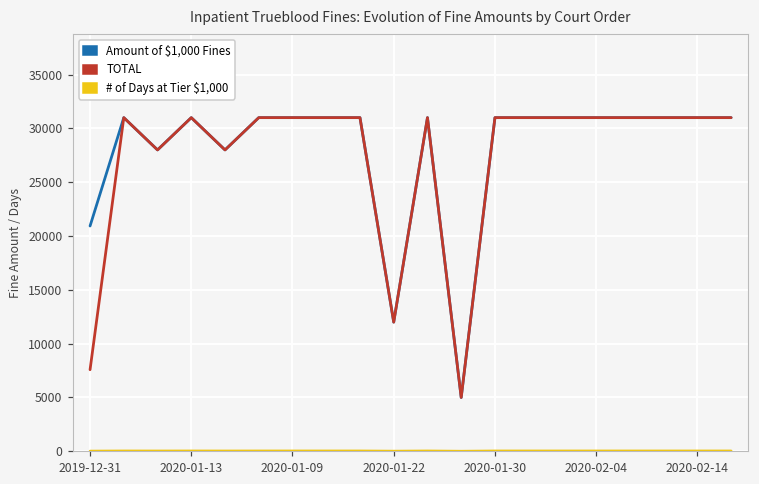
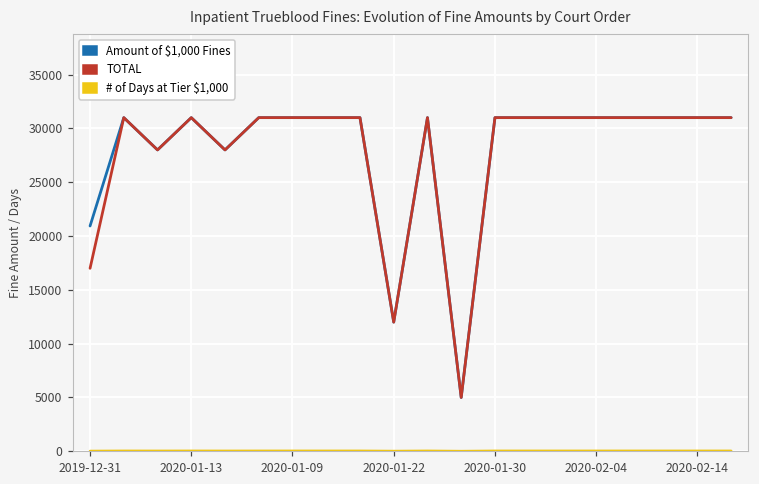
TOTAL, 2019-12-31: 8000 -> 17000
